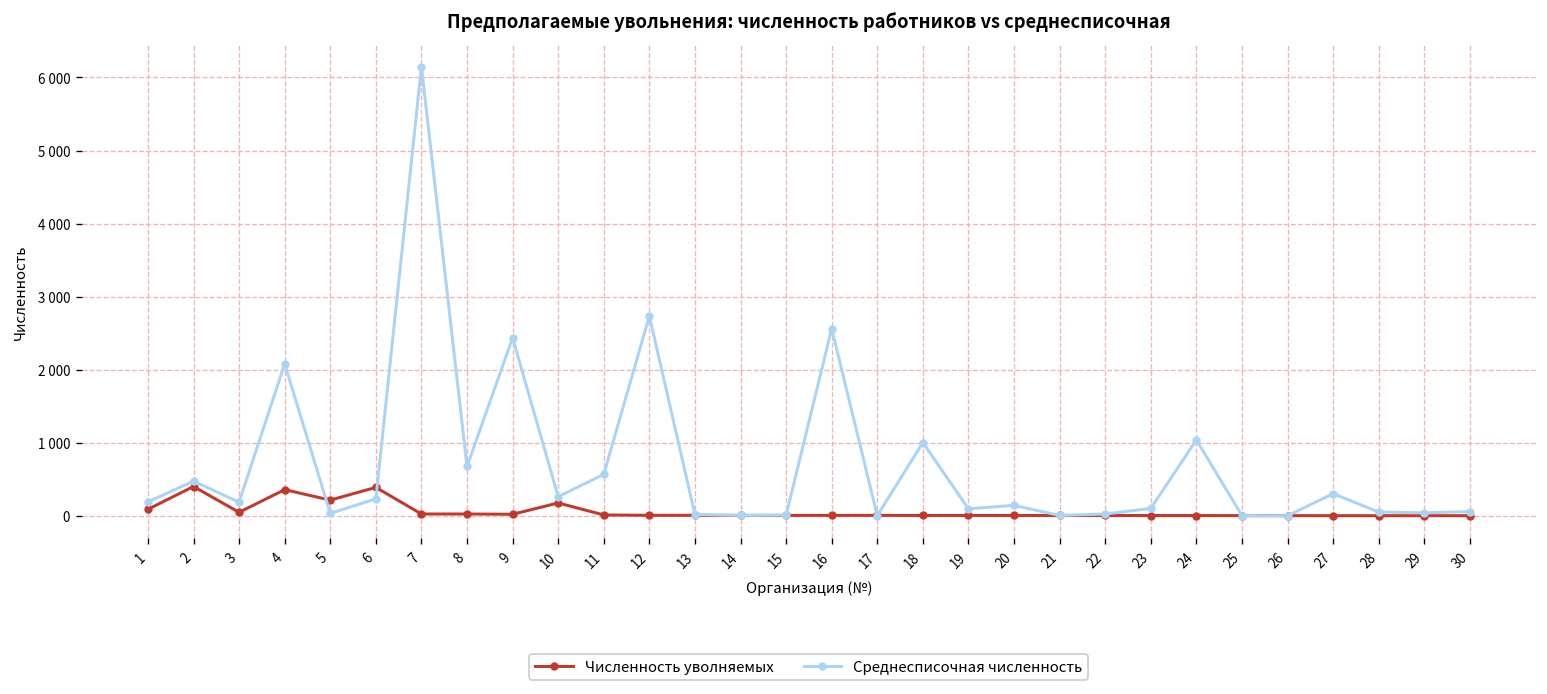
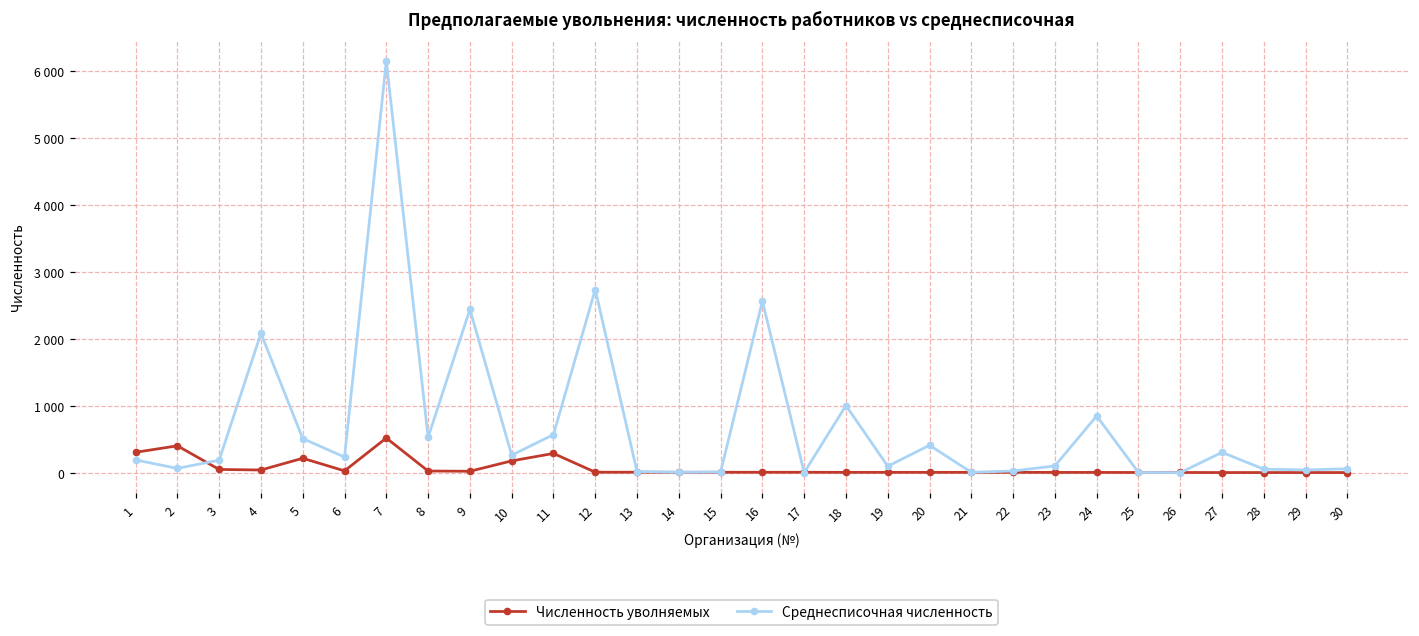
Численность уволняемых, 1: 100 -> 300
Среднесписочная численность, 2: 500 -> 100
Численность уволняемых, 4: 400 -> 0
Среднесписочная численность, 5: 0 -> 500
Численность уволняемых, 6: 400 -> 0
Численность уволняемых, 7: 0 -> 500
Среднесписочная численность, 8: 700 -> 500
Численность уволняемых, 11: 0 -> 300
Среднесписочная численность, 20: 100 -> 400
Среднесписочная численность, 24: 1000 -> 900
